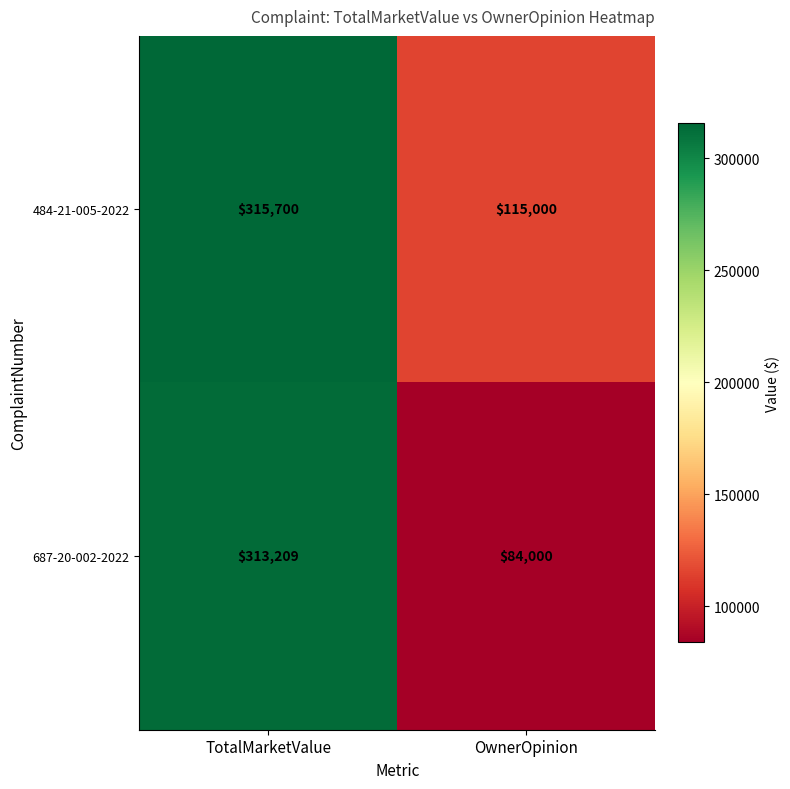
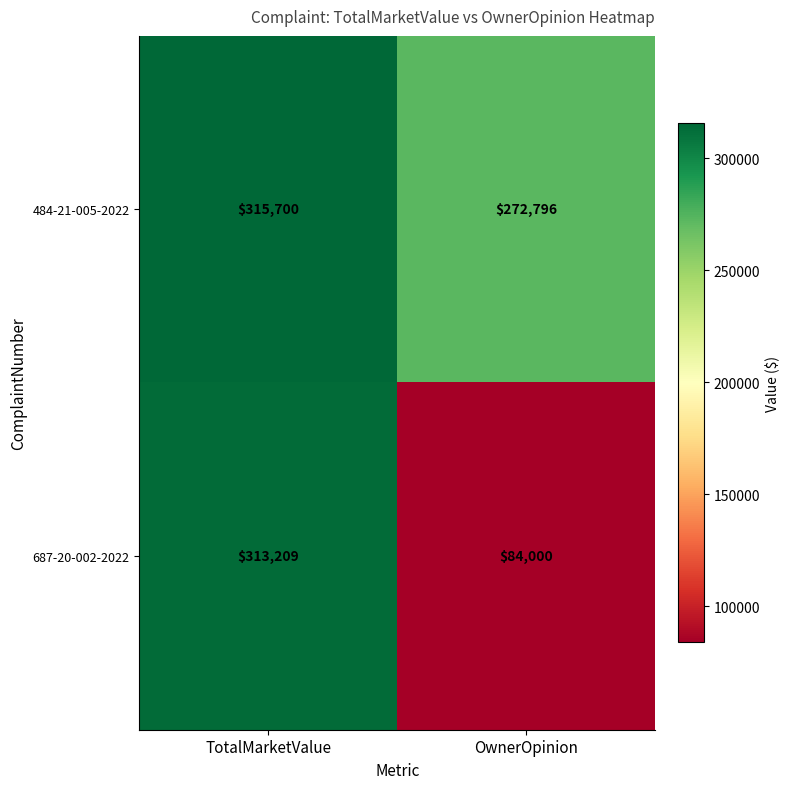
484-21-005-2022, OwnerOpinion: $115,000 -> $272,796
